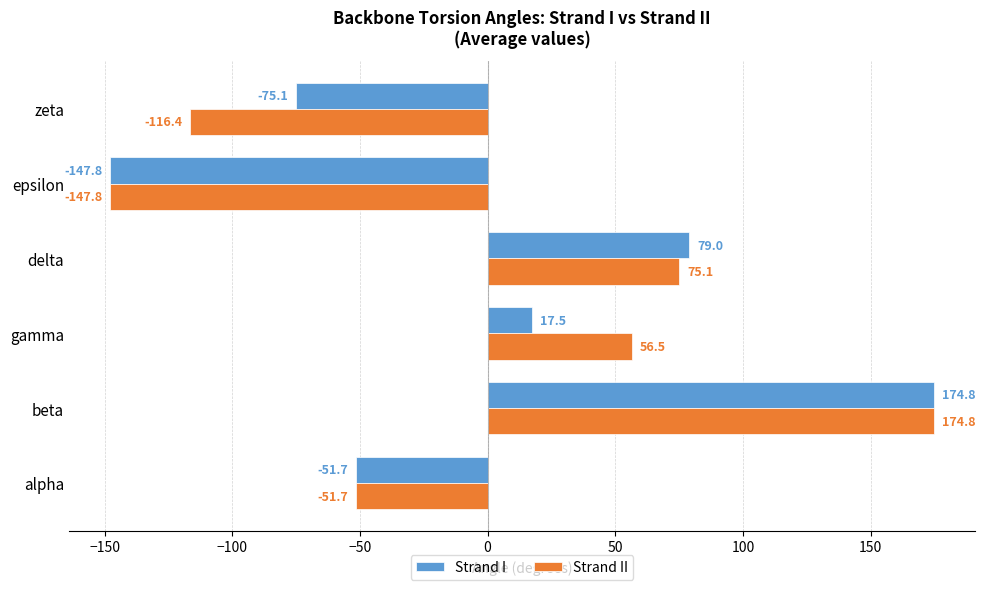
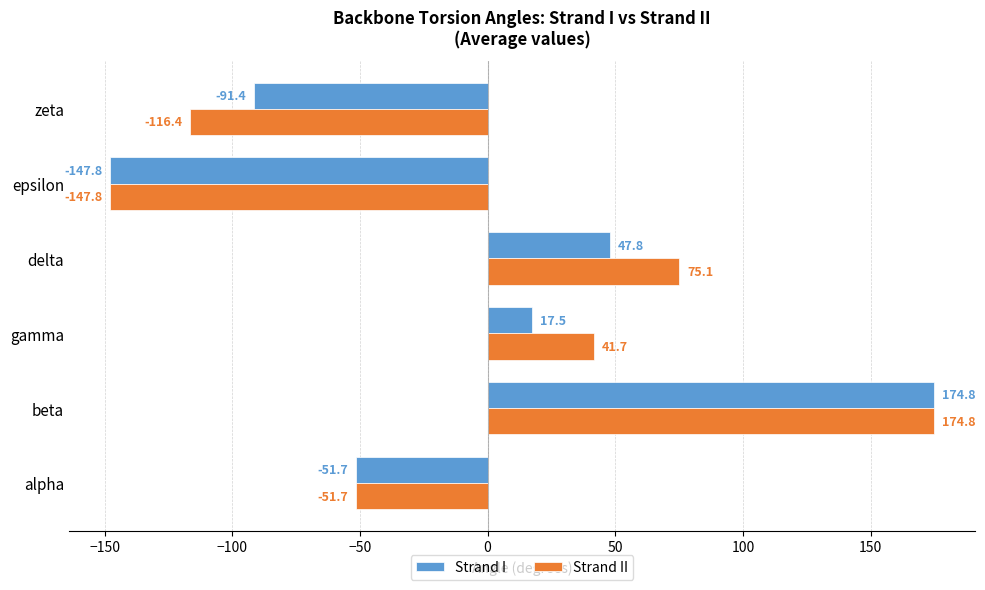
Strand I, zeta: -75.1 -> -91.4
Strand I, delta: 79.0 -> 47.8
Strand II, gamma: 56.5 -> 41.7
